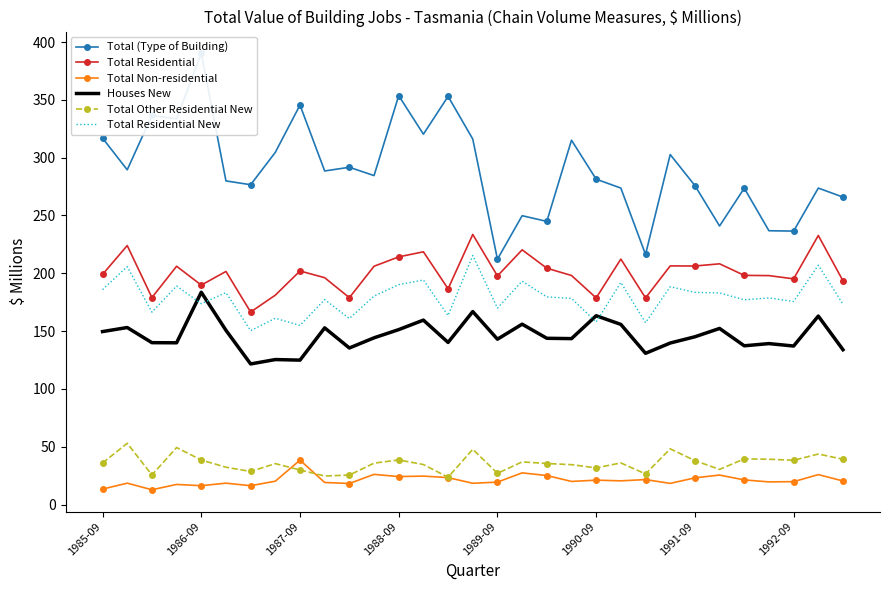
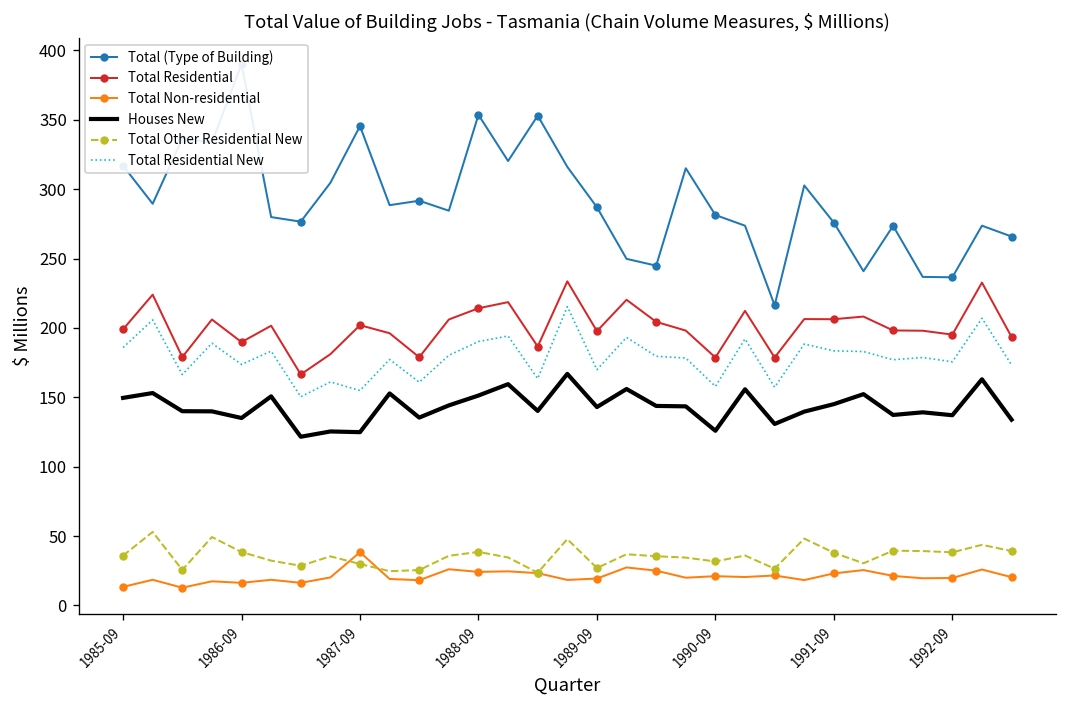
Houses New, 1986-09: 184 -> 135
Total (Type of Building), 1989-09: 212 -> 287
Houses New, 1990-09: 163 -> 126
